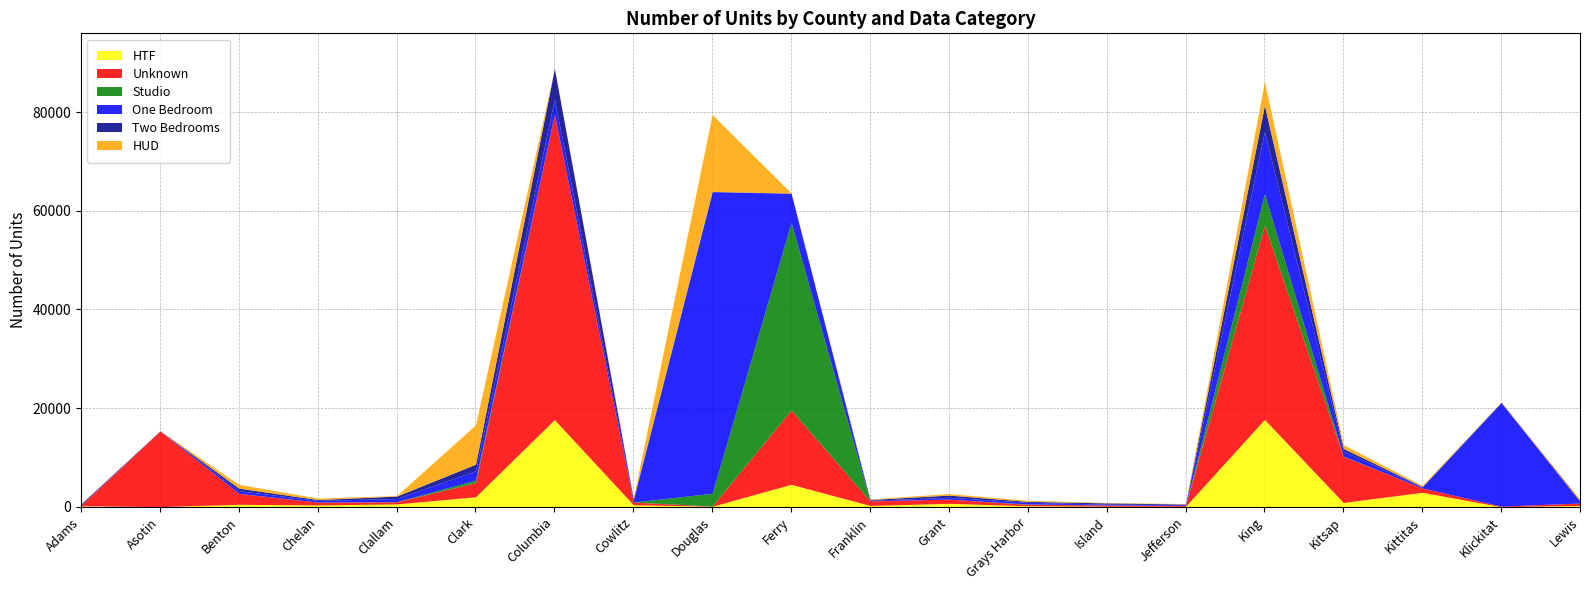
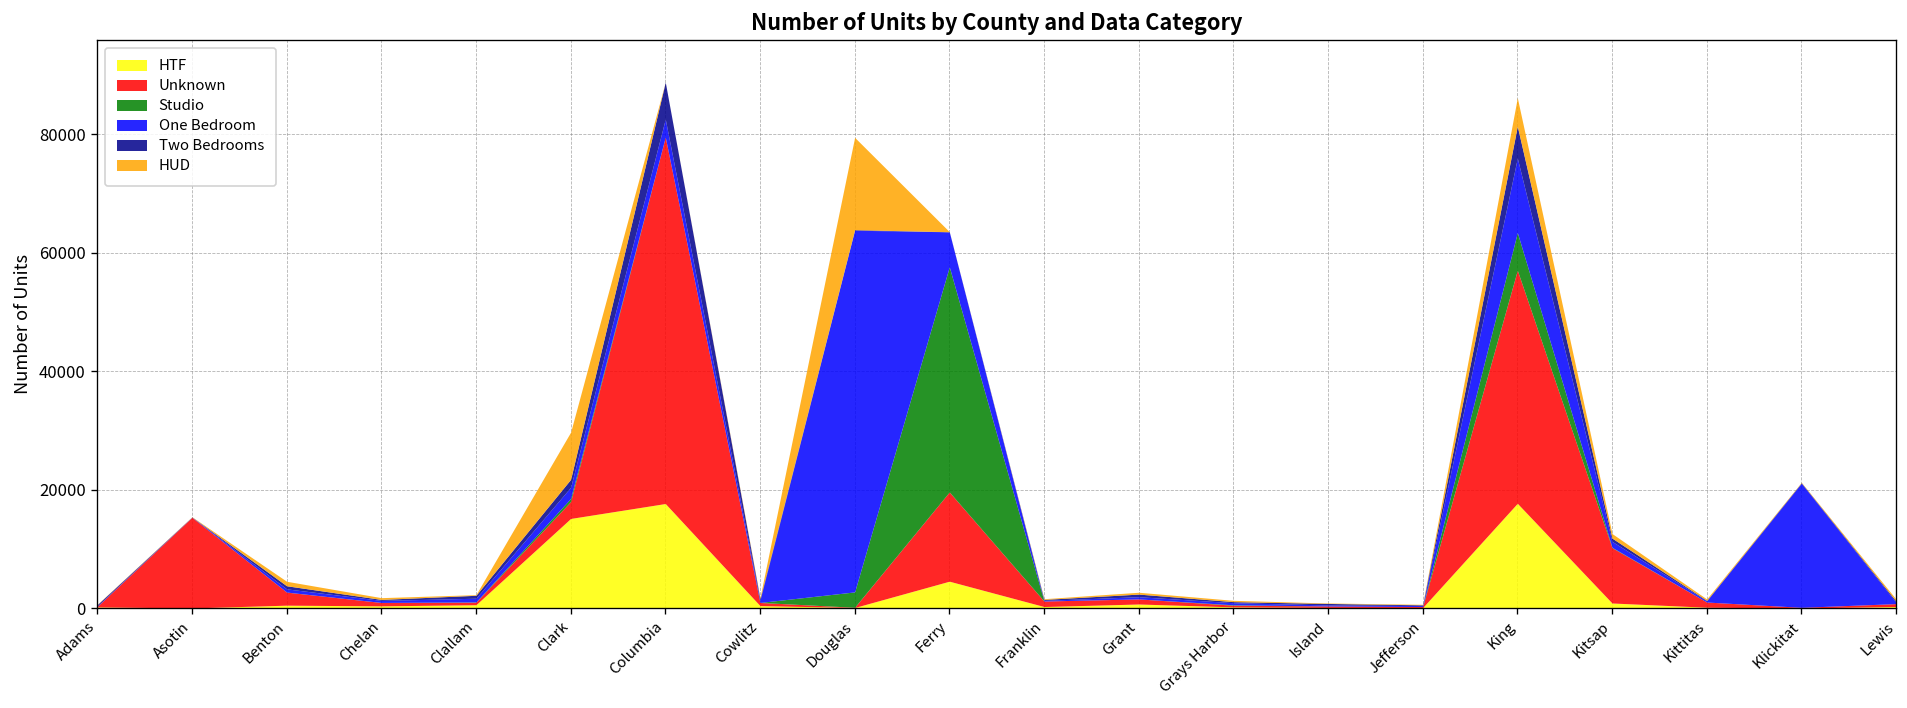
HTF, Clark: 2000 -> 15000
HTF, Kittitas: 3000 -> 0
